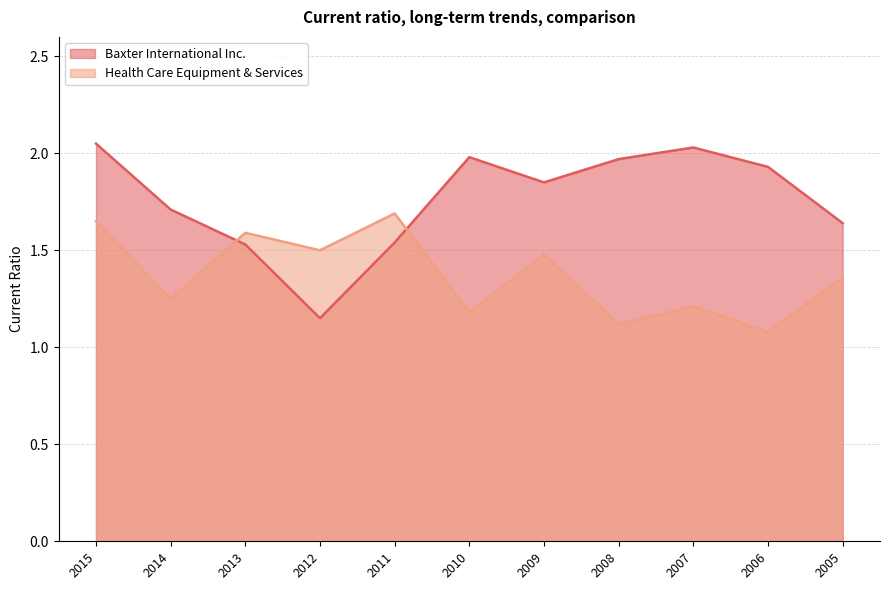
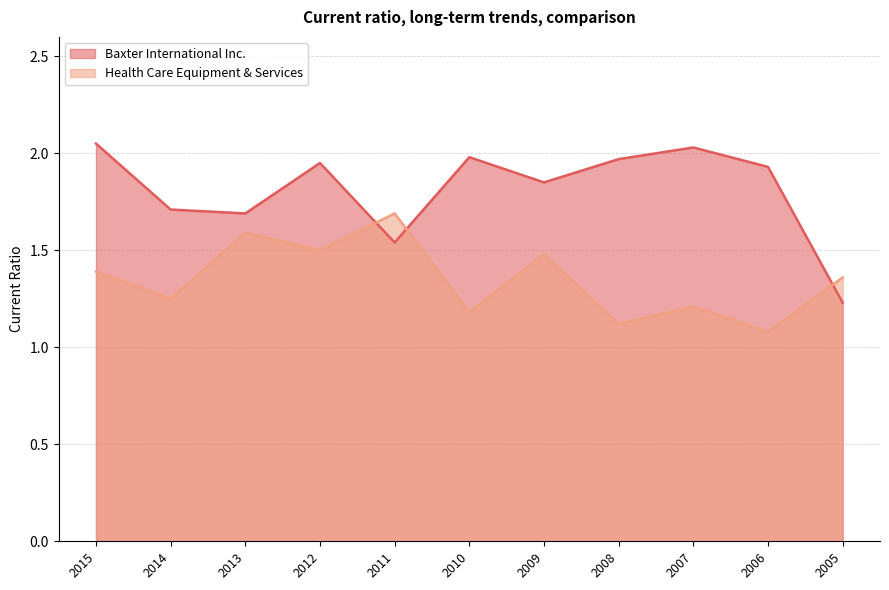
Health Care Equipment & Services, 2015: 1.65 -> 1.39
Baxter International Inc., 2013: 1.53 -> 1.69
Baxter International Inc., 2012: 1.15 -> 1.95
Baxter International Inc., 2005: 1.64 -> 1.23
